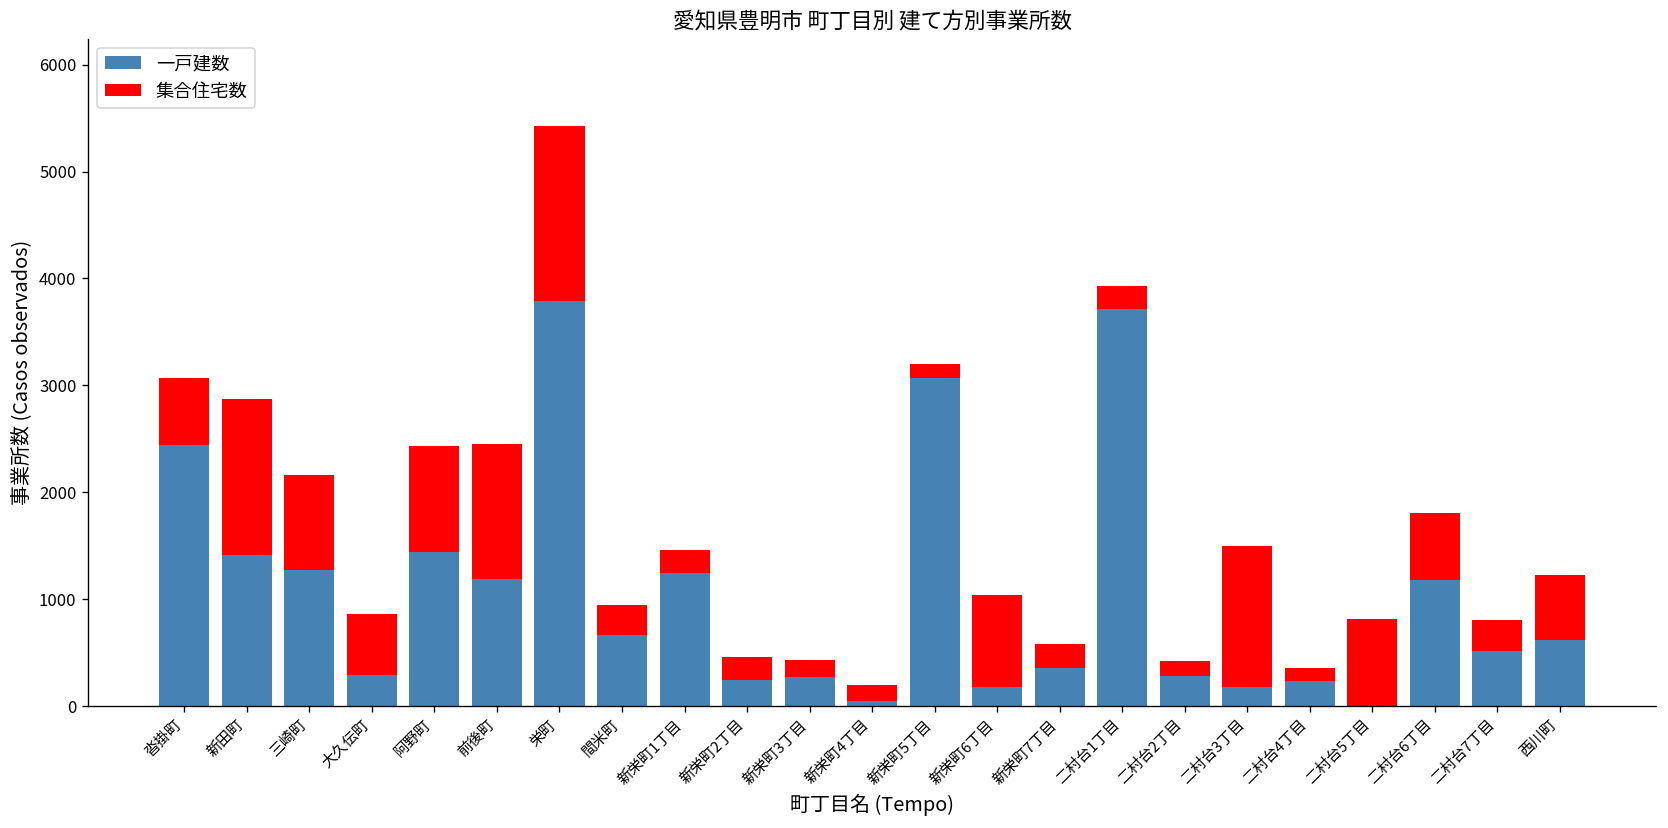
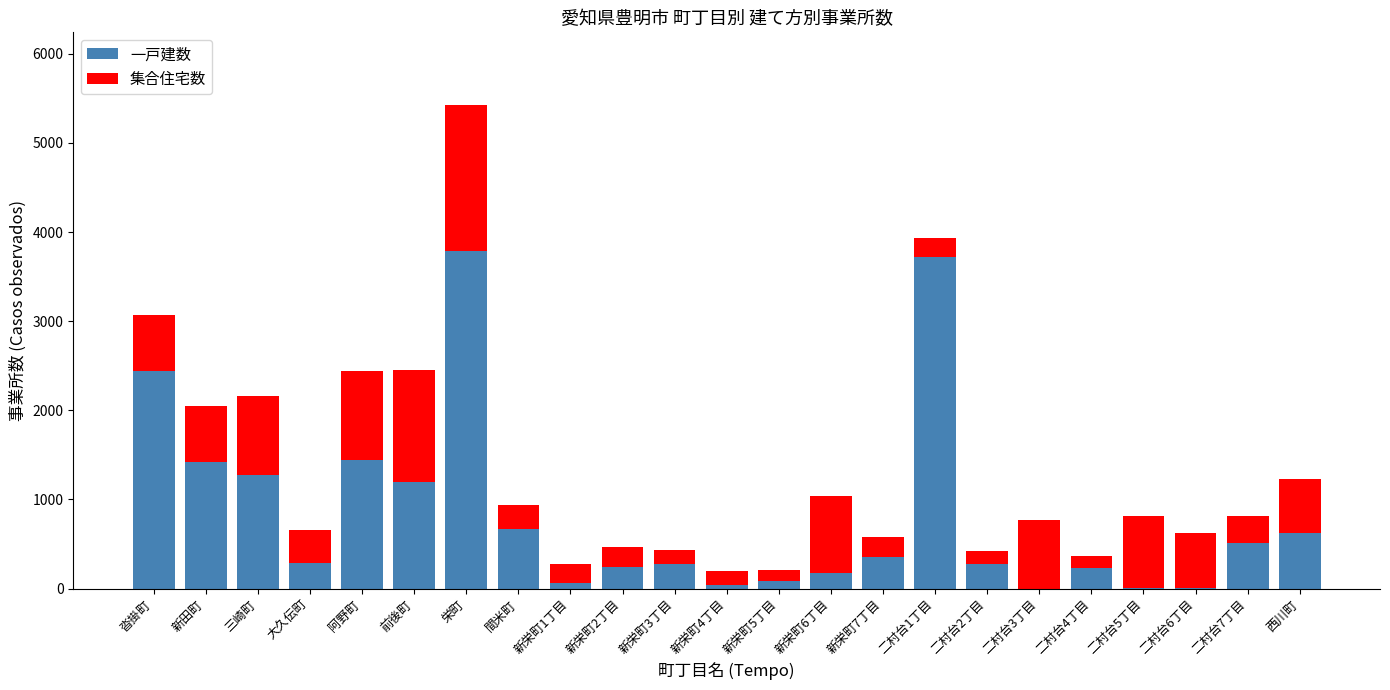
集合住宅数, 新田町: 1500 -> 600
集合住宅数, 大久伝町: 600 -> 400
一戸建数, 新栄町1丁目: 1200 -> 100
一戸建数, 新栄町5丁目: 3100 -> 100
一戸建数, 二村台3丁目: 200 -> 0
集合住宅数, 二村台3丁目: 1300 -> 800
一戸建数, 二村台6丁目: 1200 -> 0
